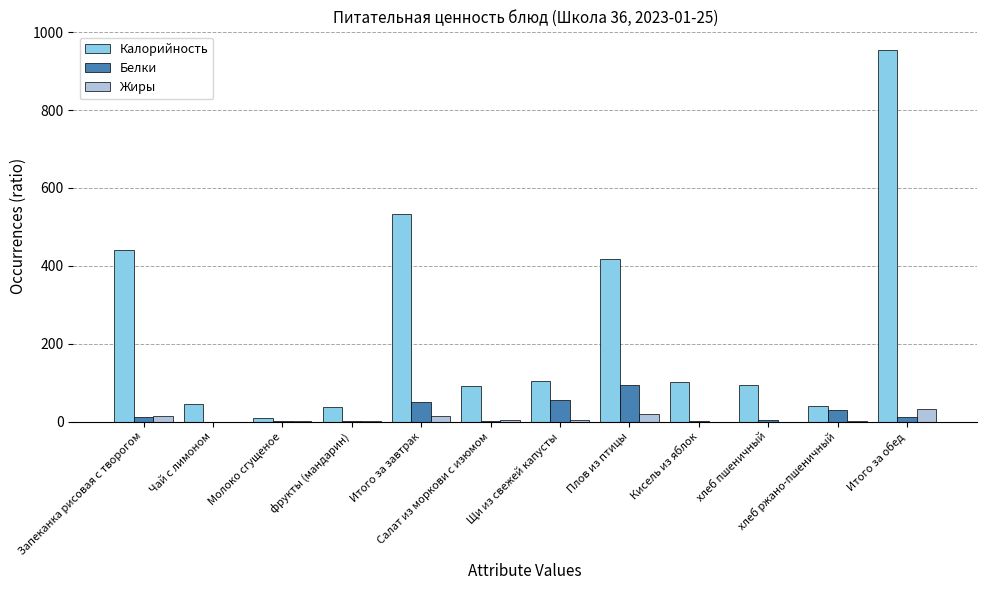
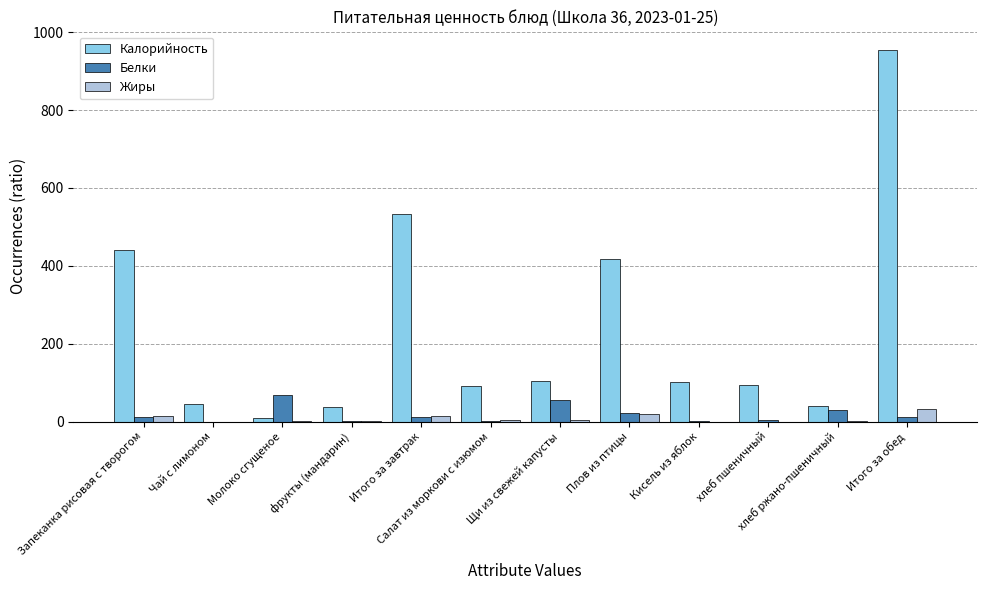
Белки, Молоко сгущеное: 0 -> 70
Белки, Итого за завтрак: 50 -> 10
Белки, Плов из птицы: 90 -> 20
